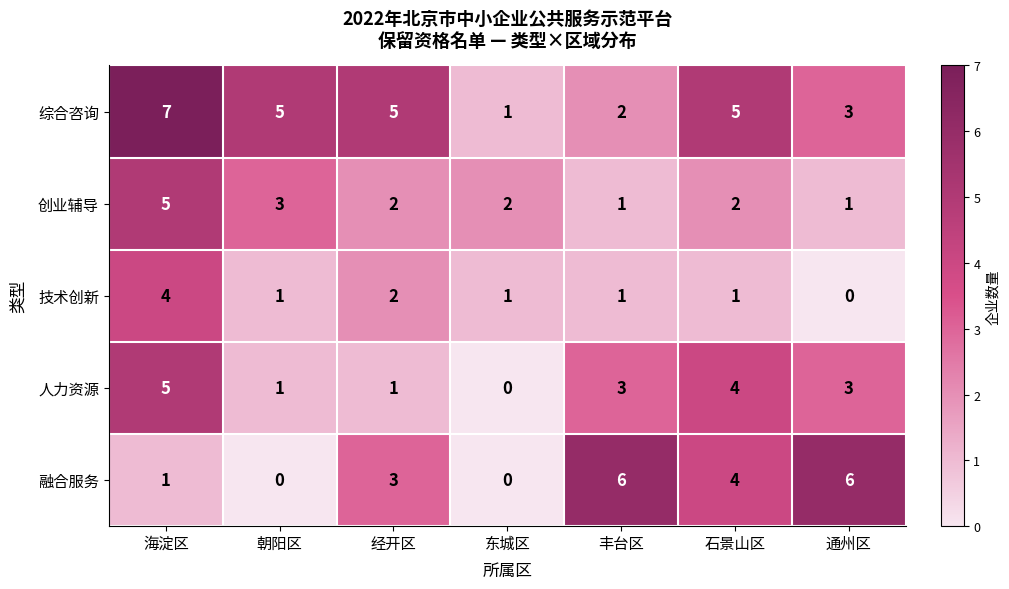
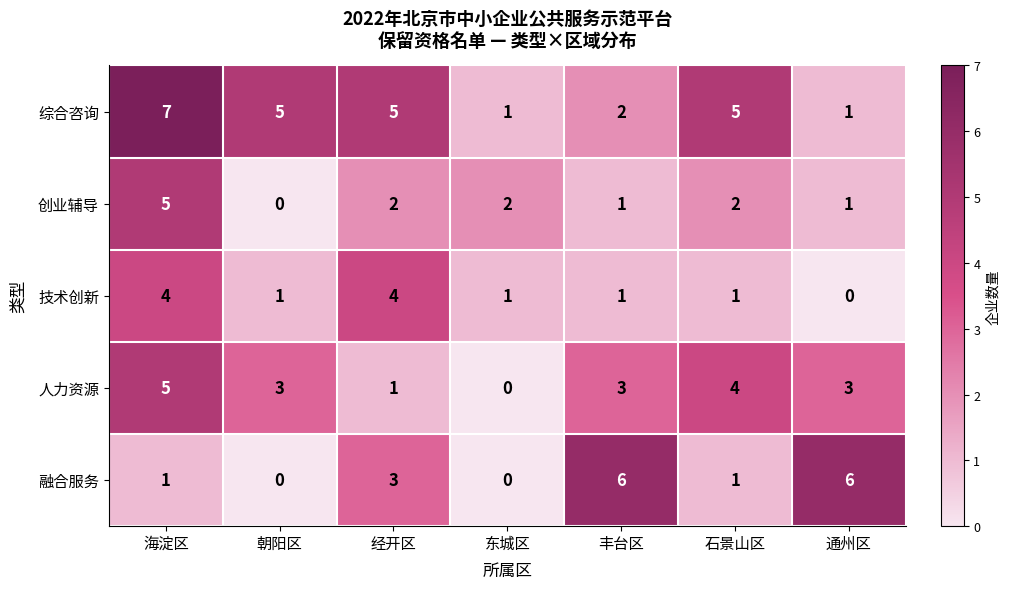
综合咨询, 通州区: 3 -> 1
创业辅导, 朝阳区: 3 -> 0
技术创新, 经开区: 2 -> 4
人力资源, 朝阳区: 1 -> 3
融合服务, 石景山区: 4 -> 1
